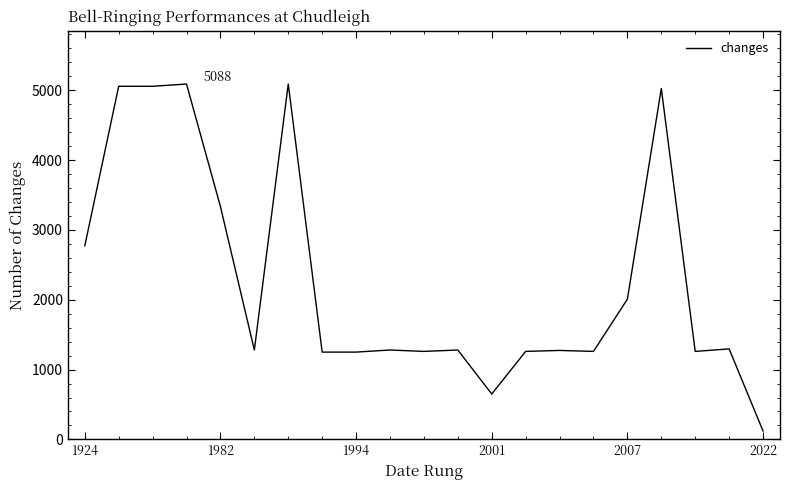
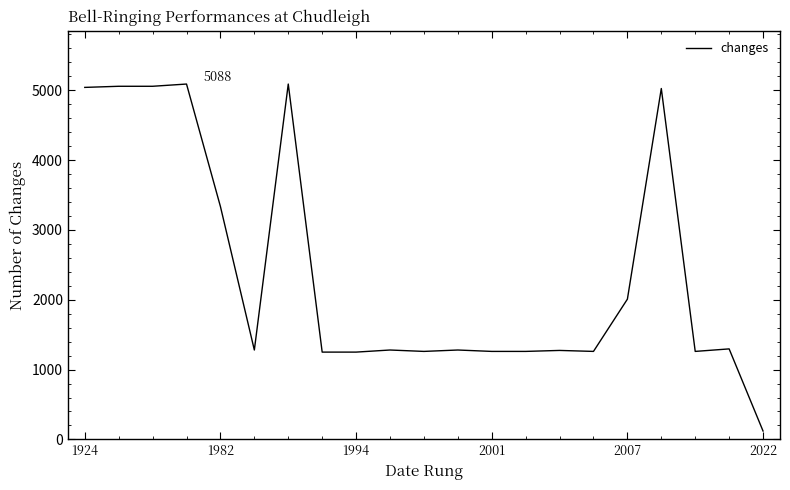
1924: 2800 -> 5000
2001: 700 -> 1300
